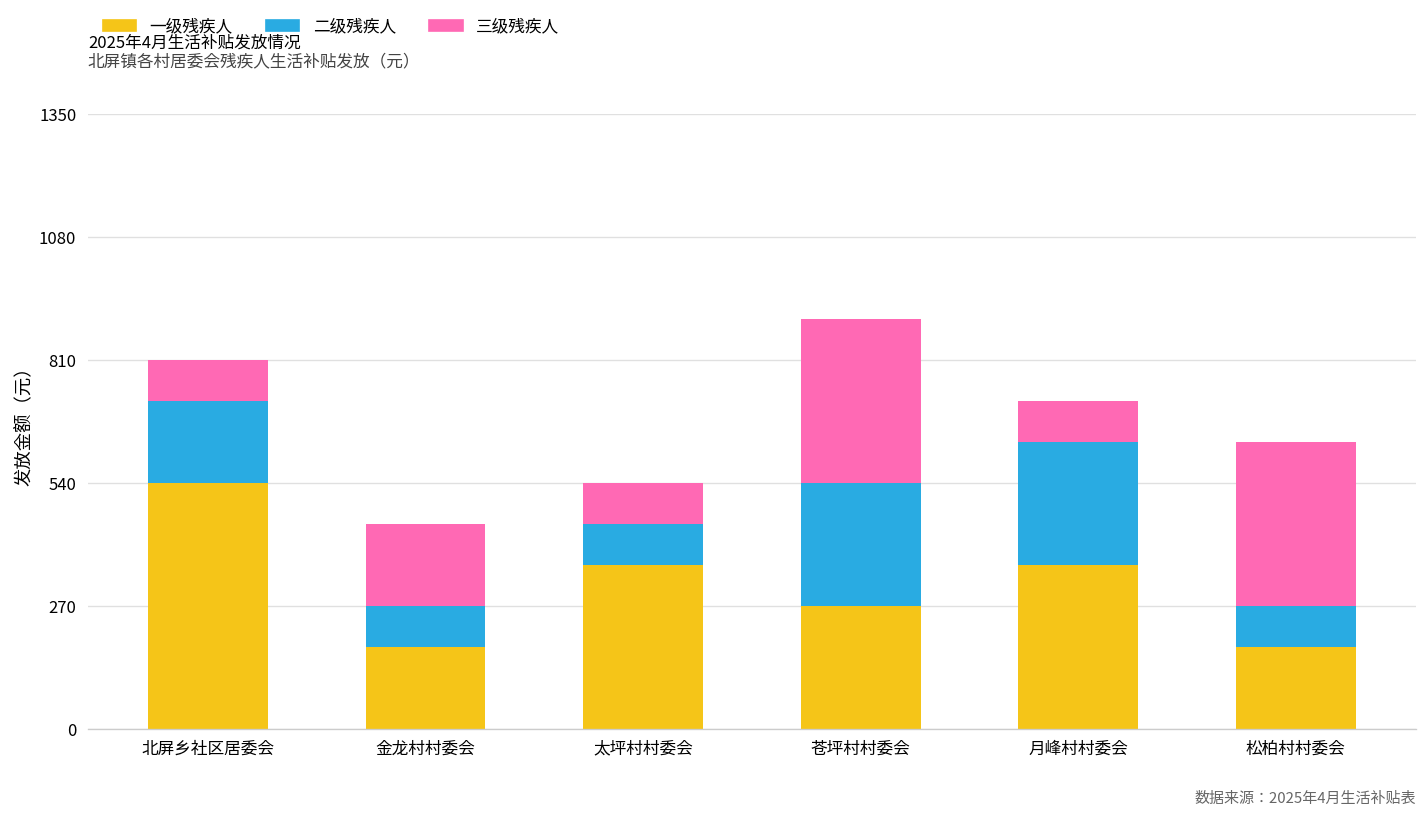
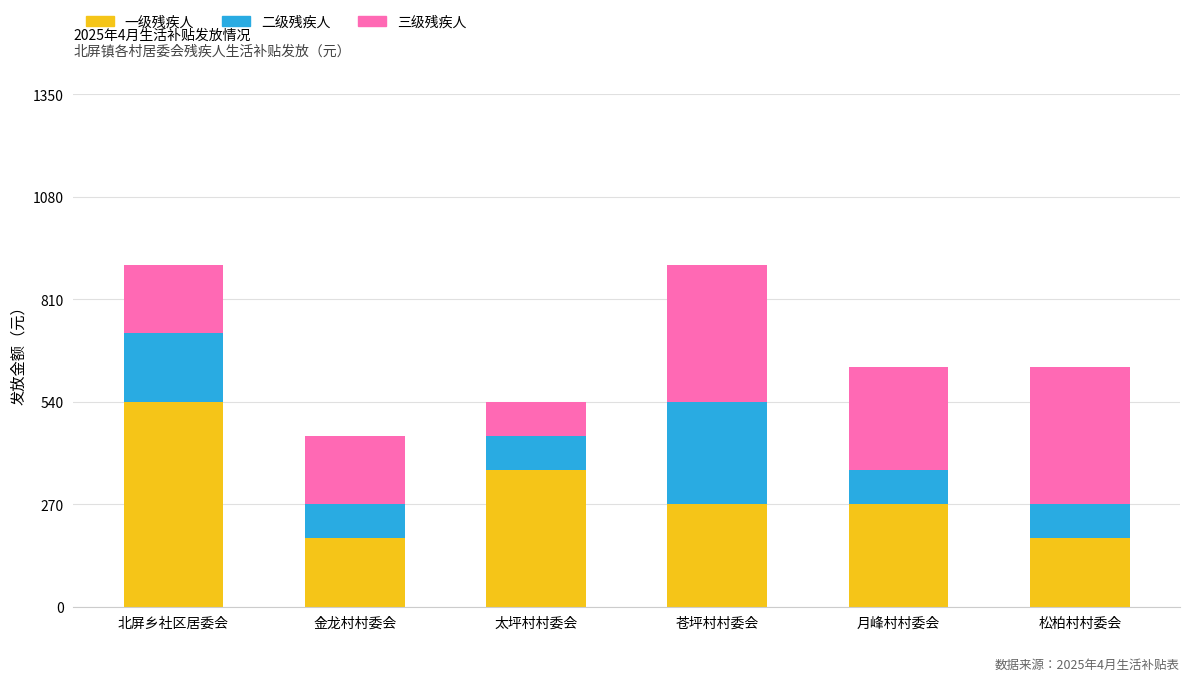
三级残疾人, 北屏乡社区居委会: 90 -> 180
一级残疾人, 月峰村村委会: 360 -> 270
二级残疾人, 月峰村村委会: 270 -> 90
三级残疾人, 月峰村村委会: 90 -> 270
